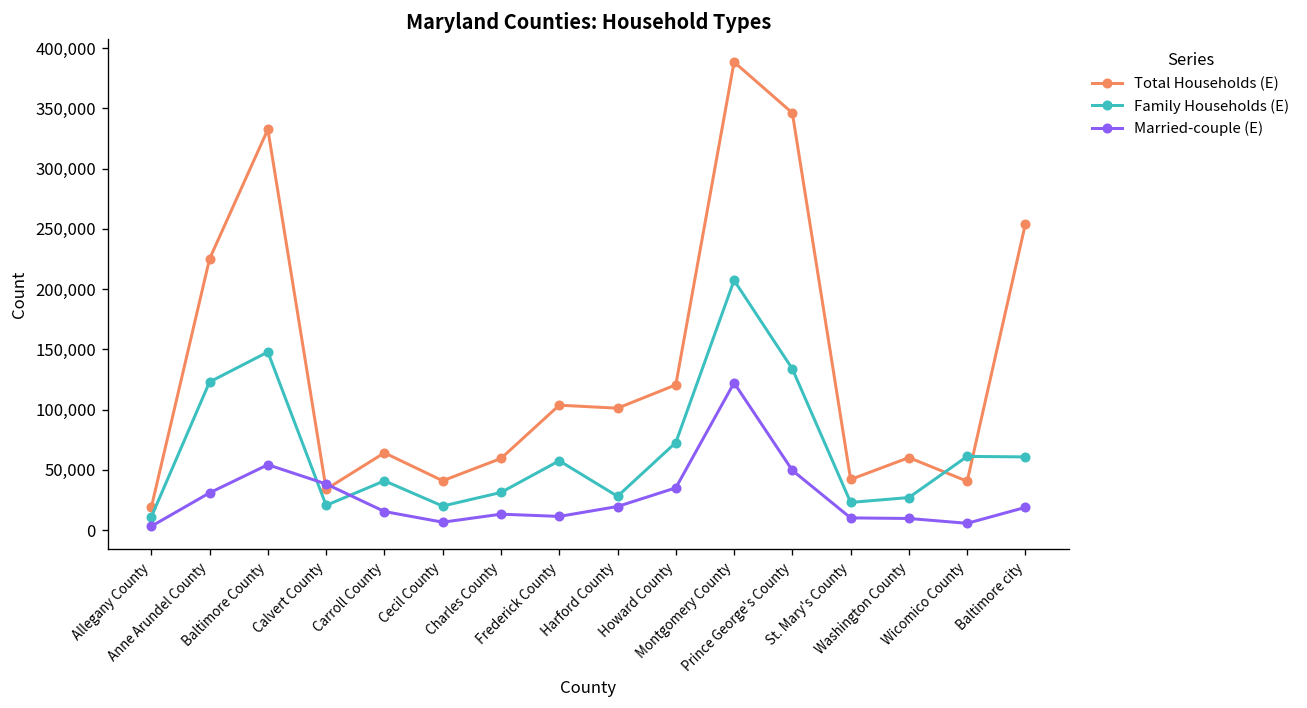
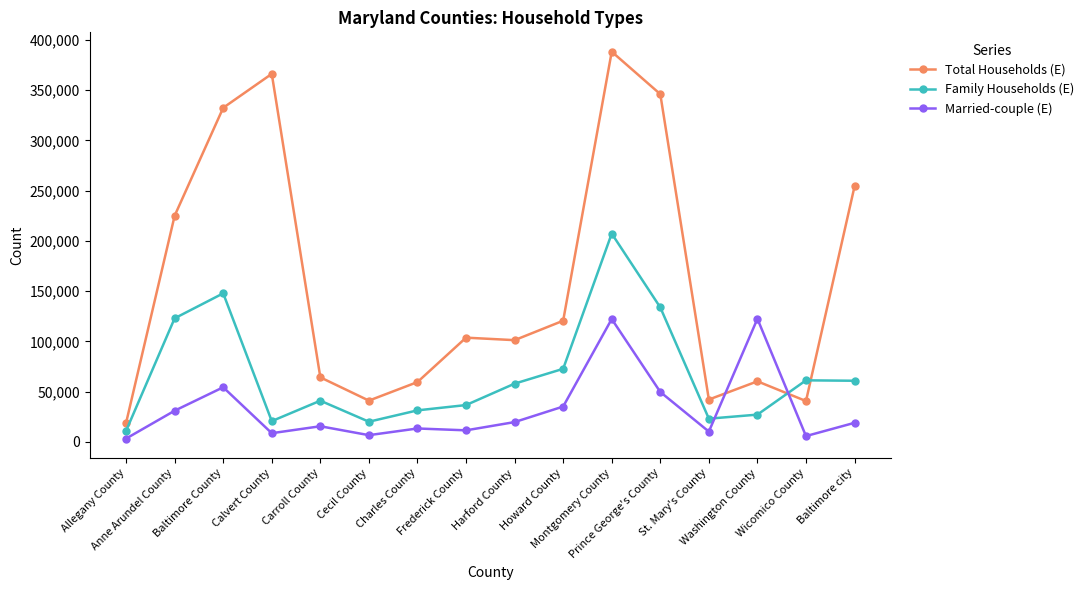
Total Households (E), Calvert County: 34,000 -> 366,000
Married-couple (E), Calvert County: 38,000 -> 9,000
Family Households (E), Frederick County: 58,000 -> 37,000
Family Households (E), Harford County: 28,000 -> 58,000
Married-couple (E), Washington County: 10,000 -> 122,000
